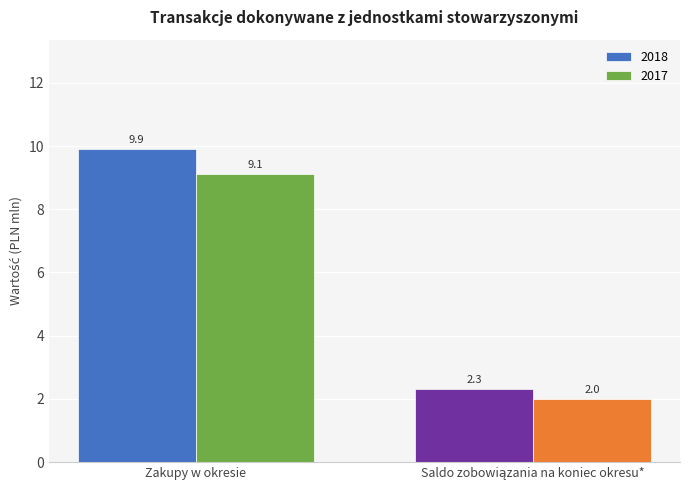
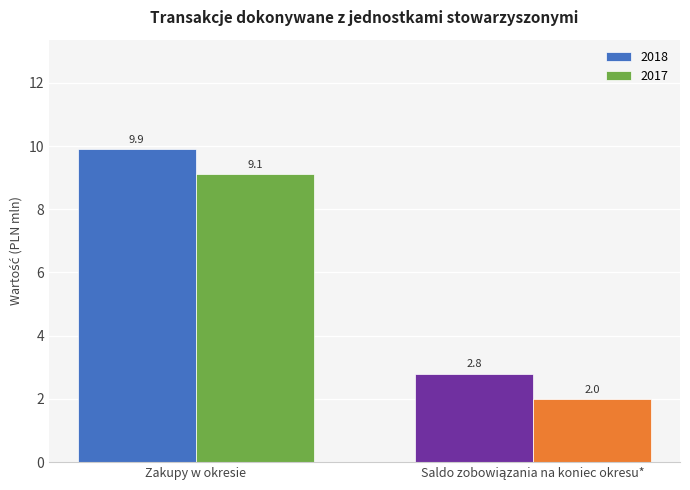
2018, Saldo zobowiązania na koniec okresu*: 2.3 -> 2.8
